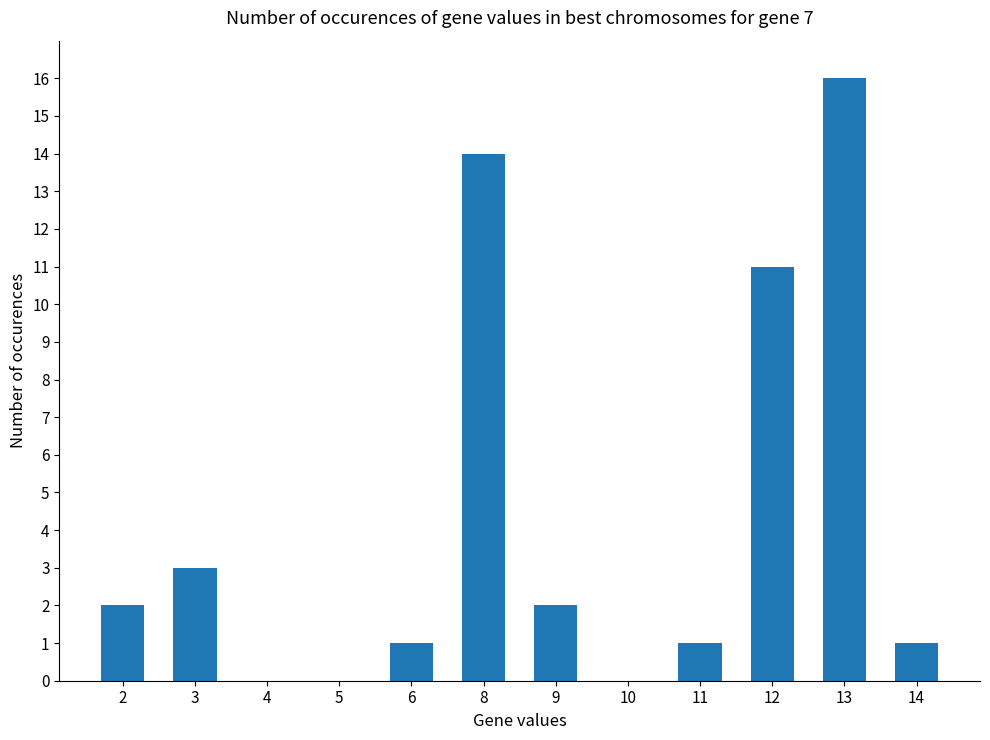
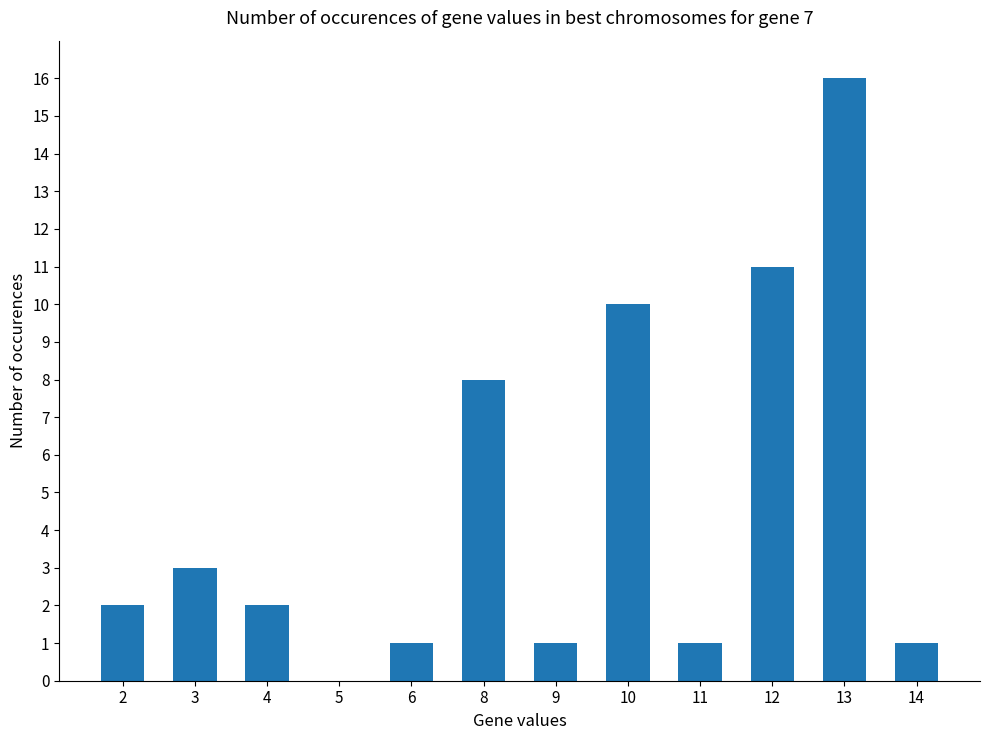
4: 0 -> 2
8: 14 -> 8
9: 2 -> 1
10: 0 -> 10
